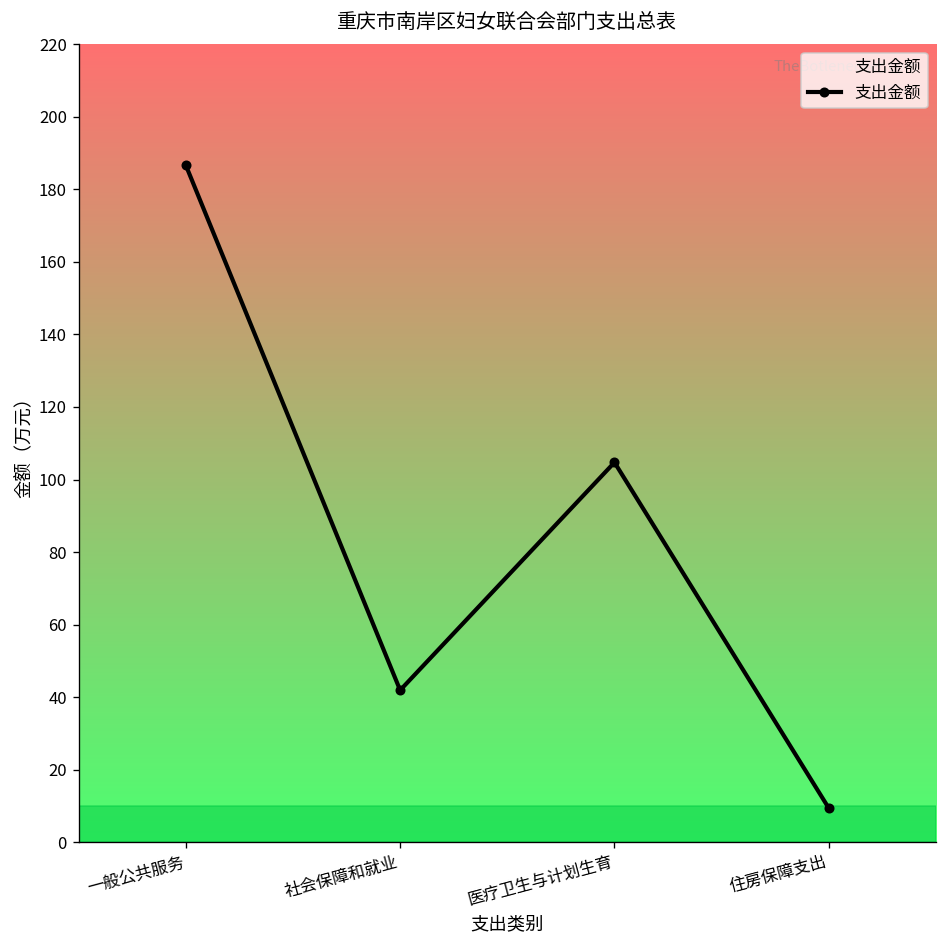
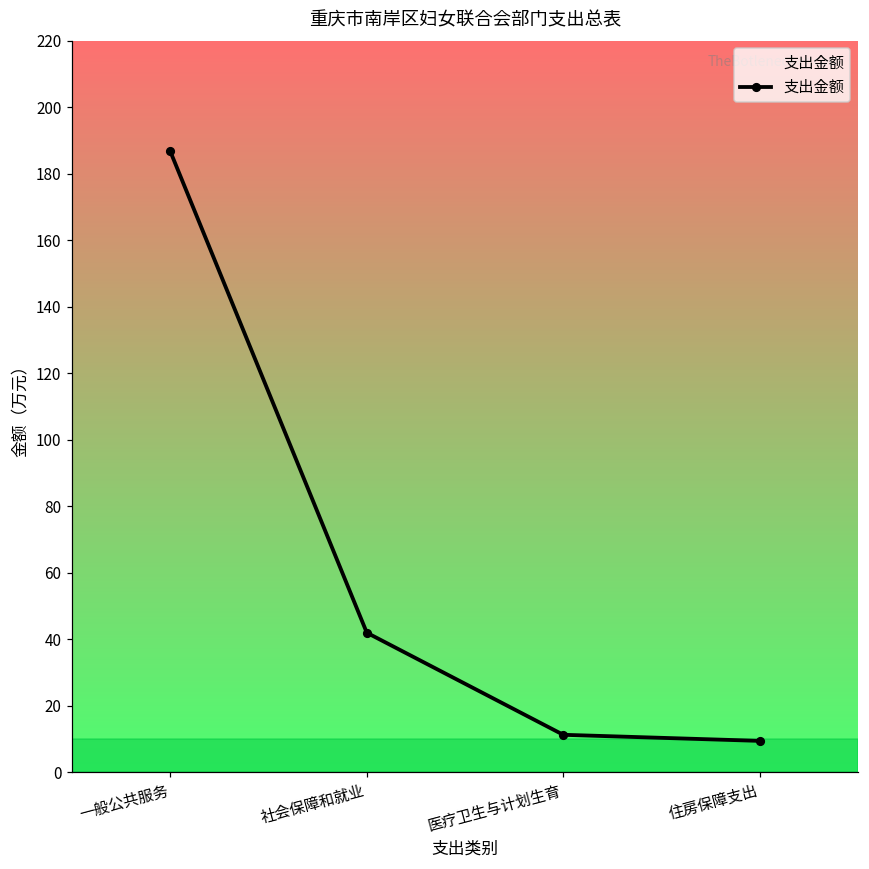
医疗卫生与计划生育: 105 -> 11
